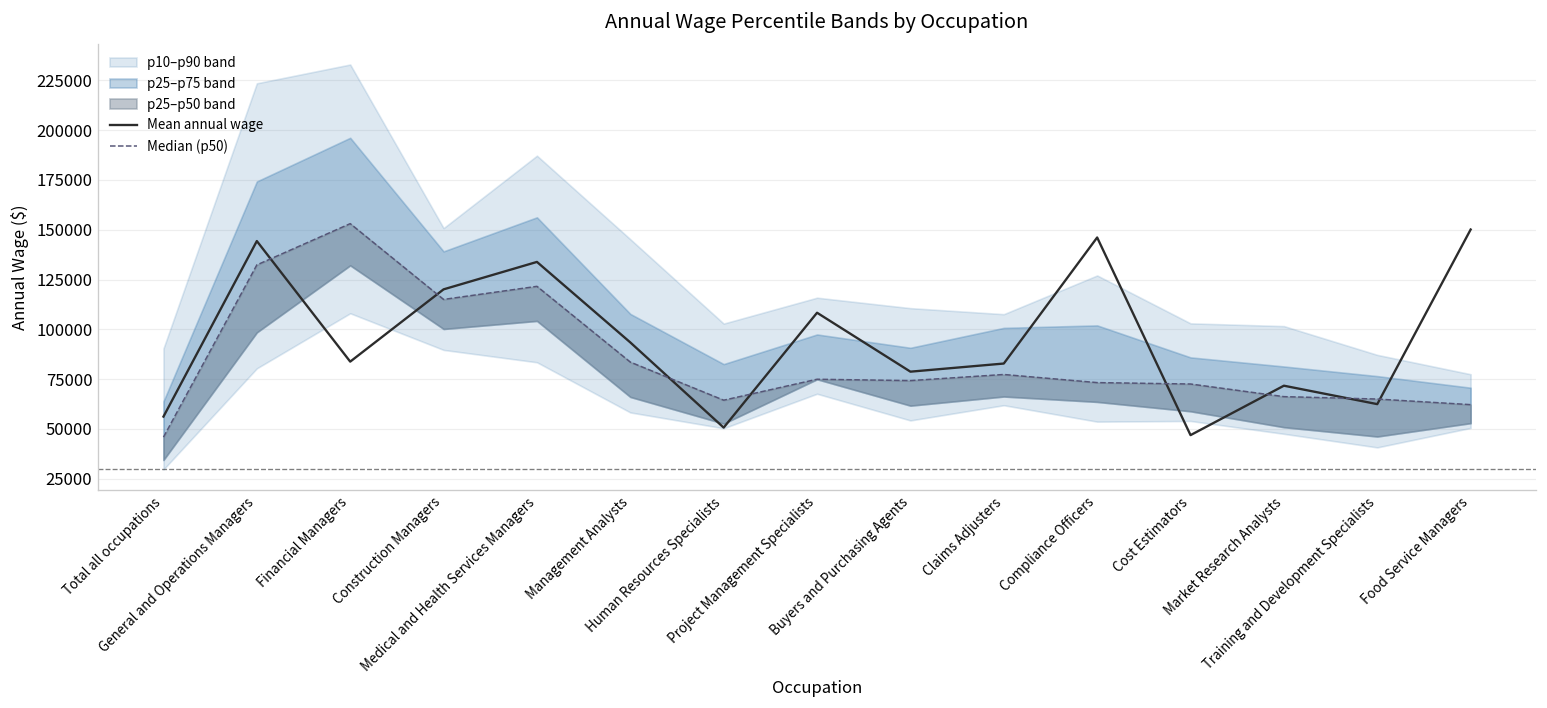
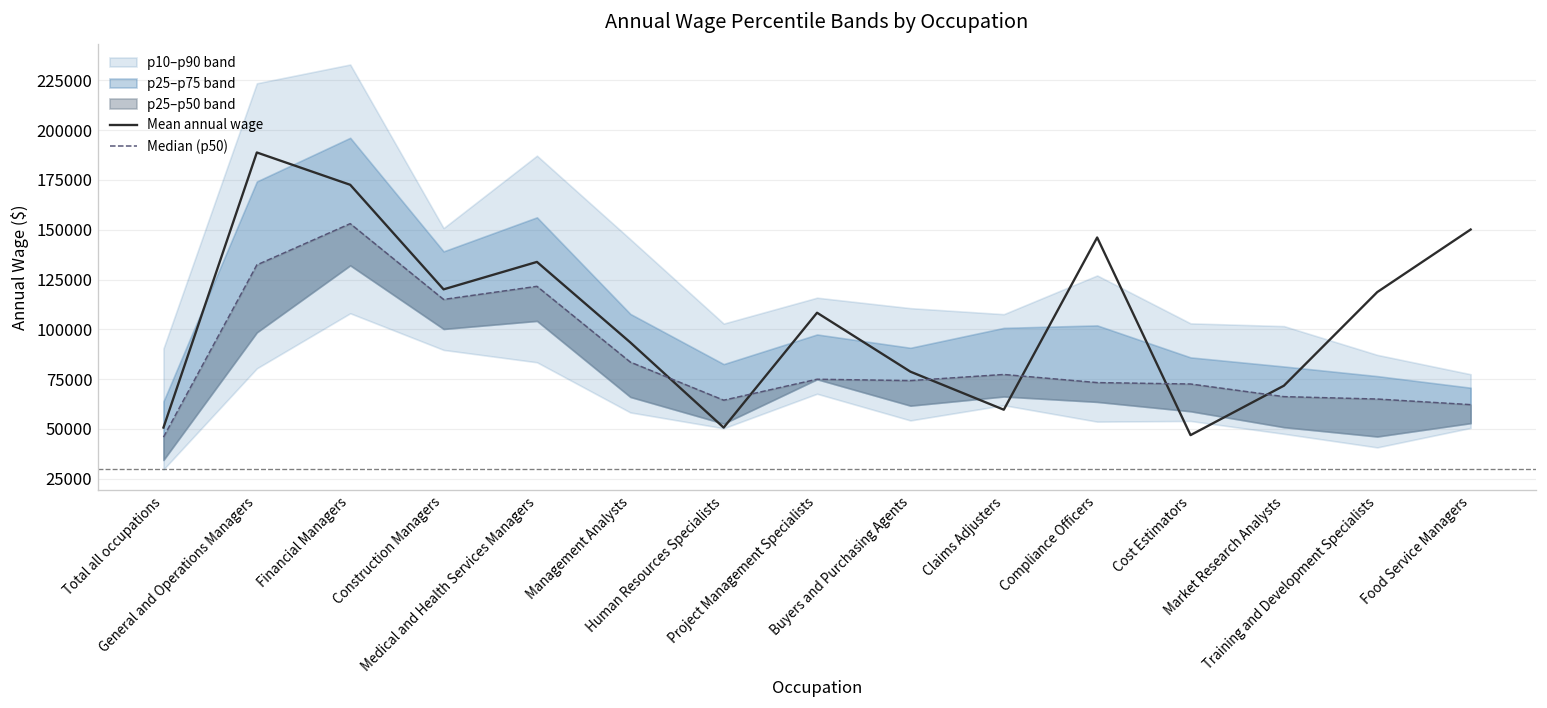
Mean annual wage, Total all occupations: 56000 -> 51000
Mean annual wage, General and Operations Managers: 144000 -> 189000
Mean annual wage, Financial Managers: 84000 -> 173000
Mean annual wage, Claims Adjusters: 83000 -> 60000
Mean annual wage, Training and Development Specialists: 62000 -> 119000
